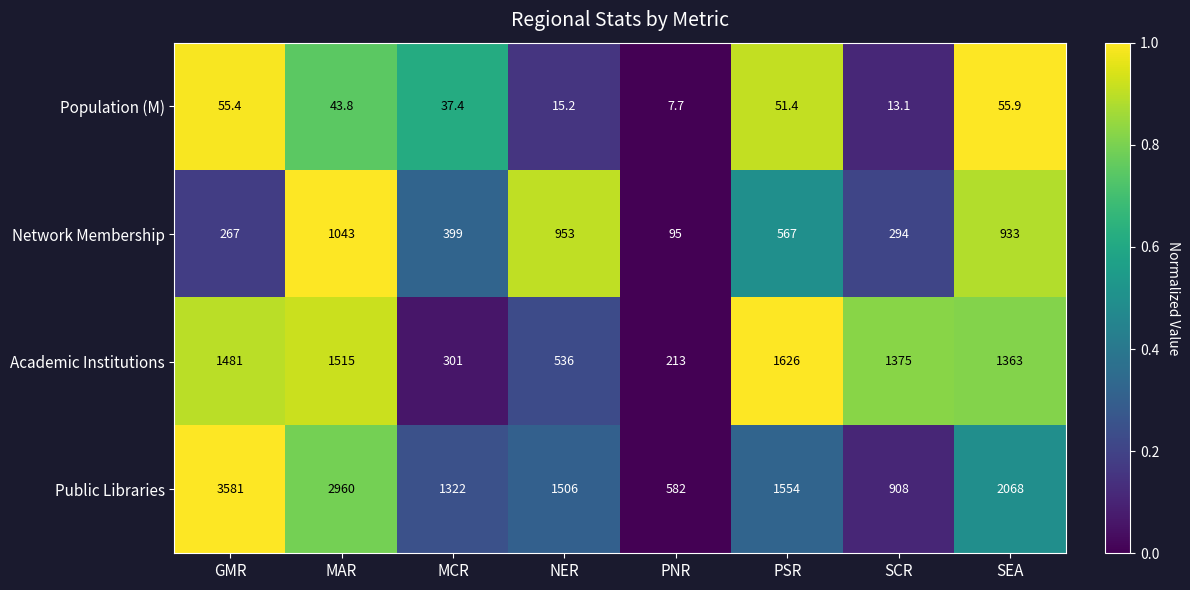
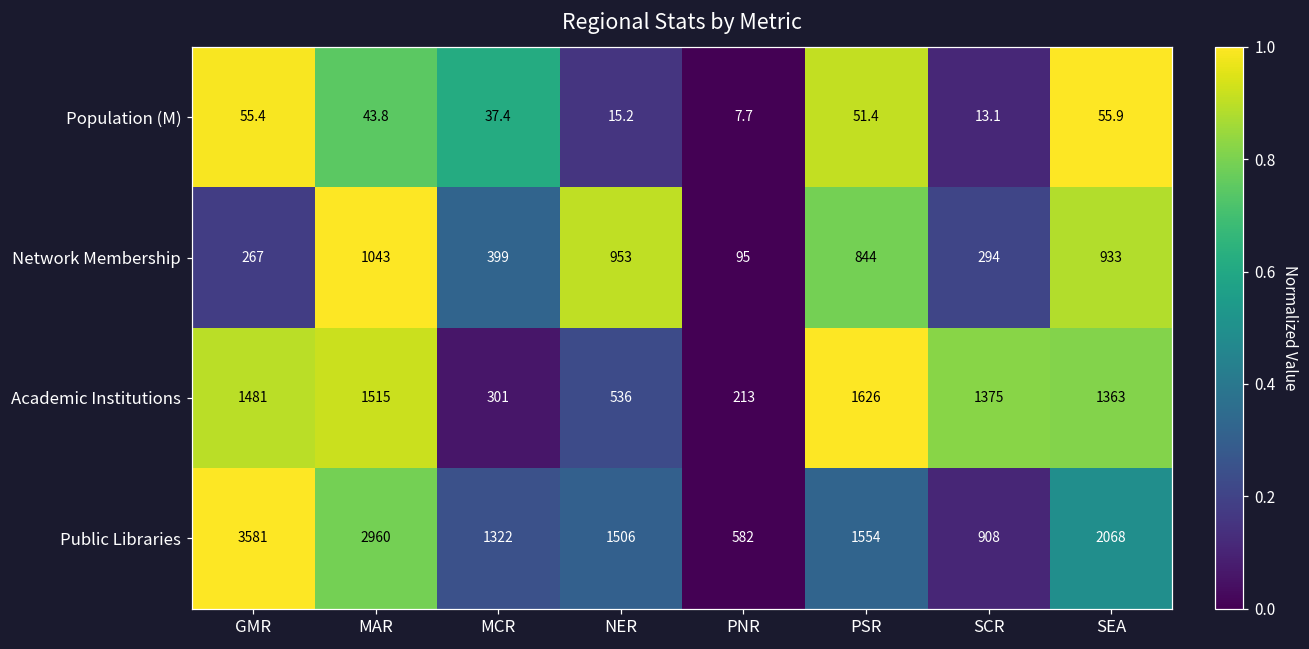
Network Membership, PSR: 567 -> 844
